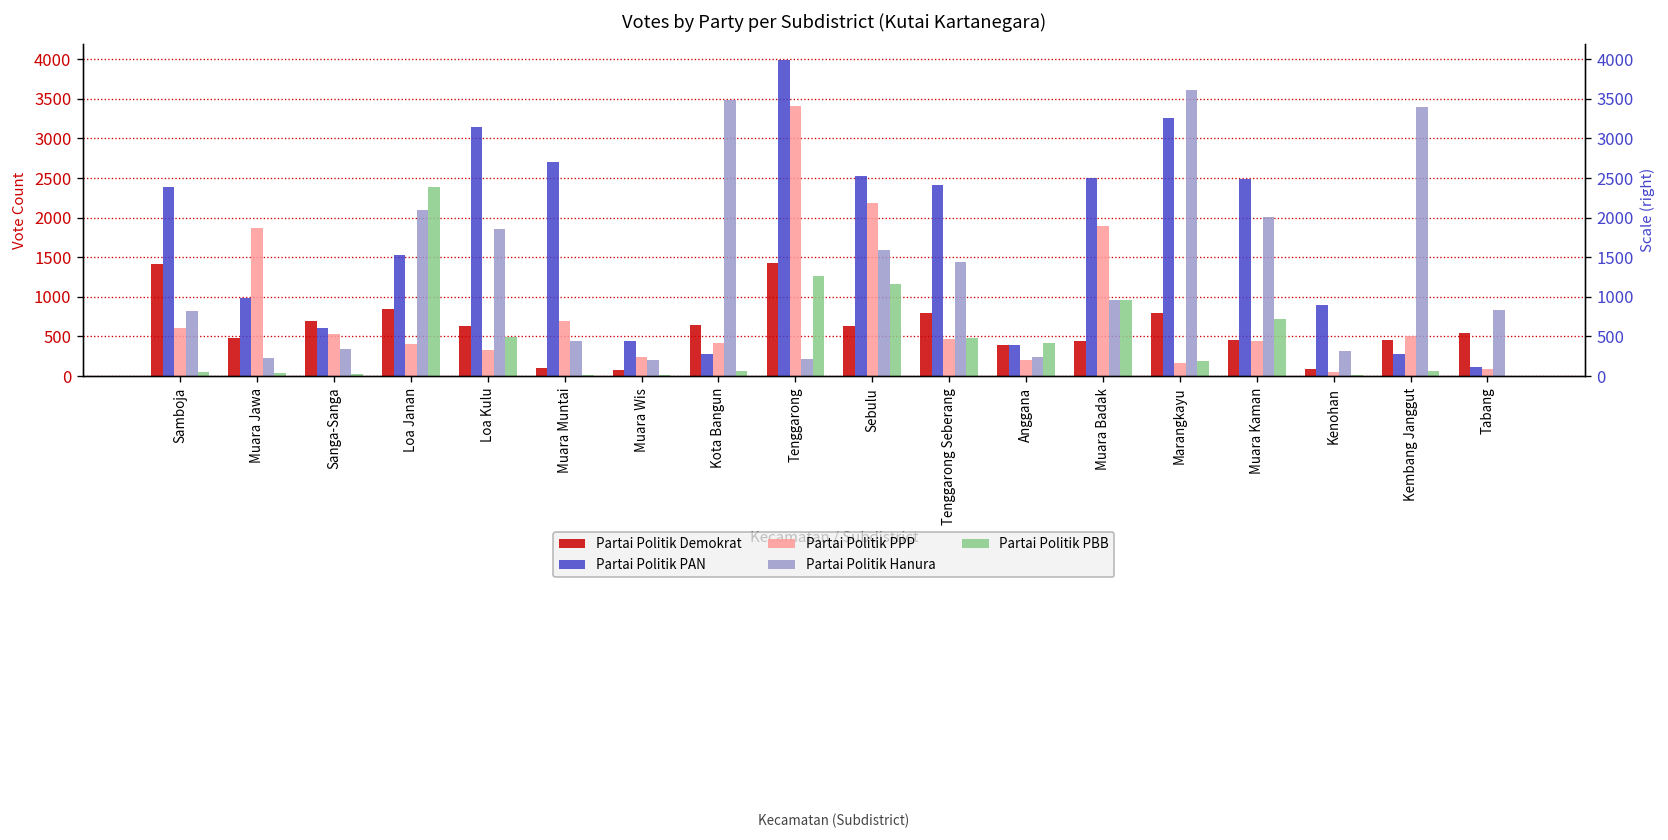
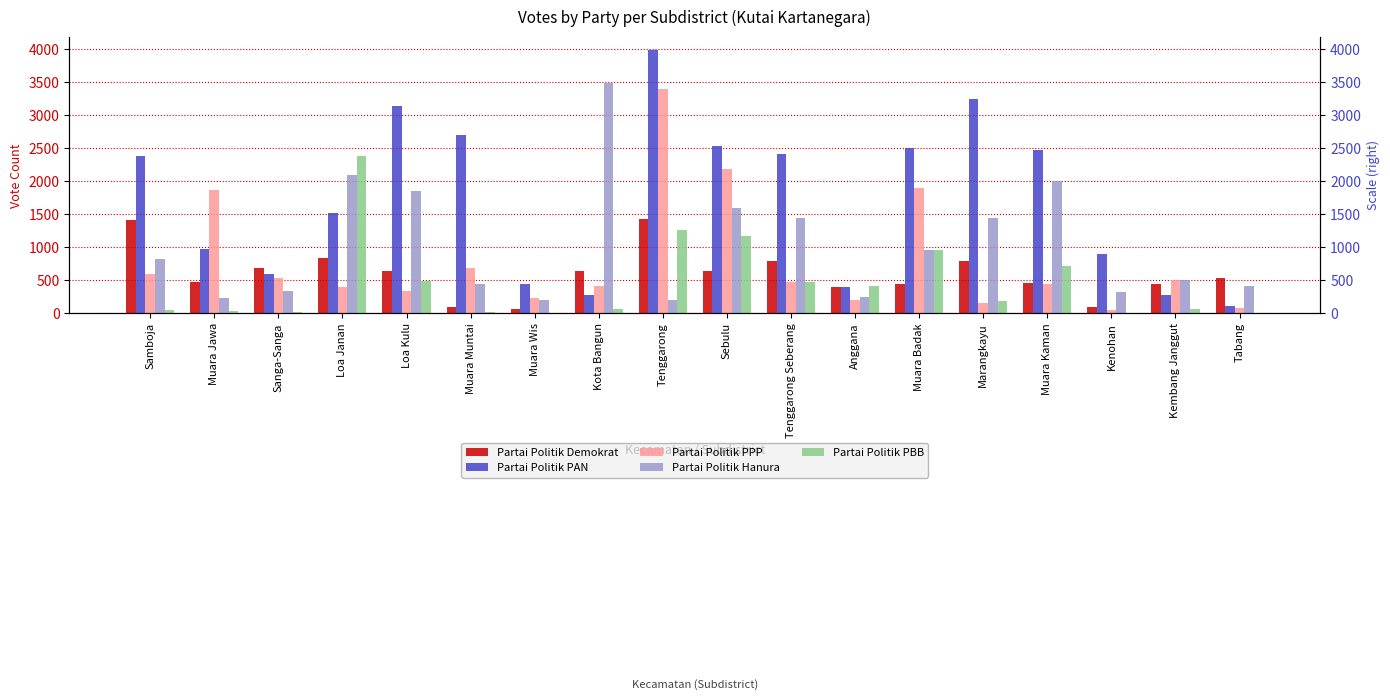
Partai Politik Hanura, Marangkayu: 3600 -> 1400
Partai Politik Hanura, Kembang Janggut: 3400 -> 500
Partai Politik Hanura, Tabang: 800 -> 400
